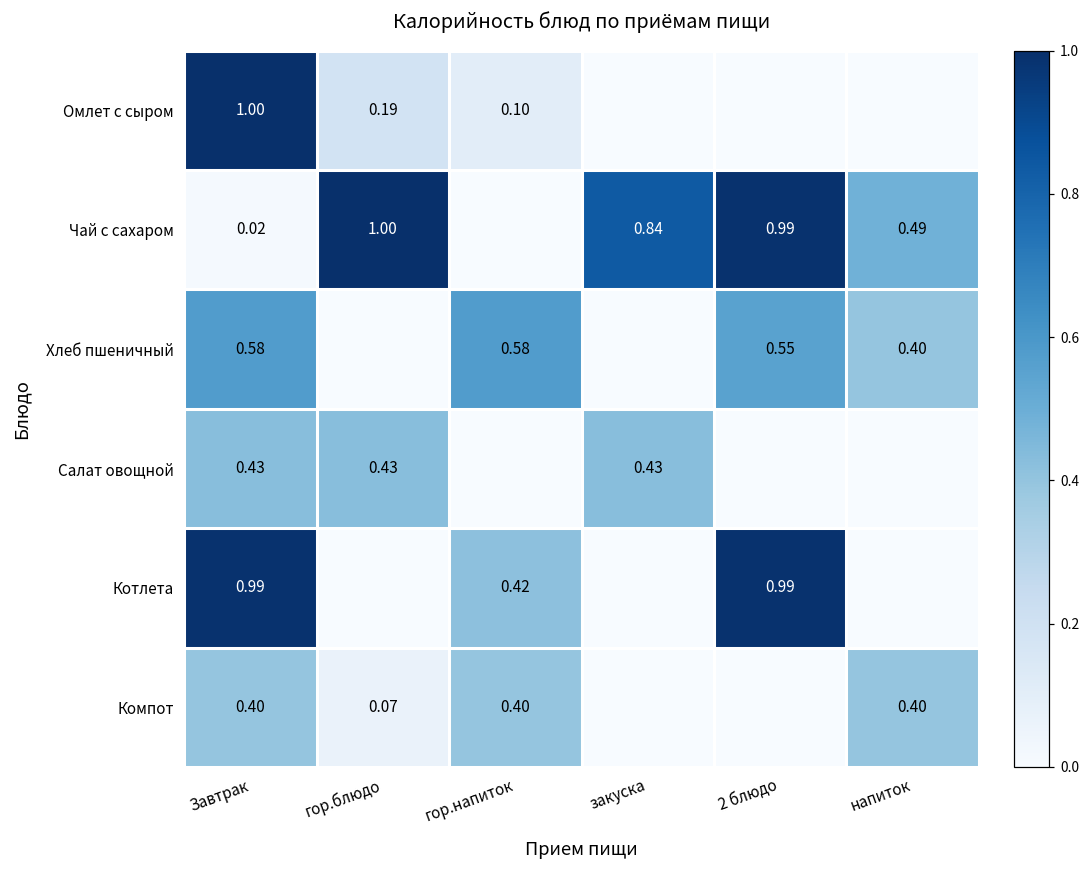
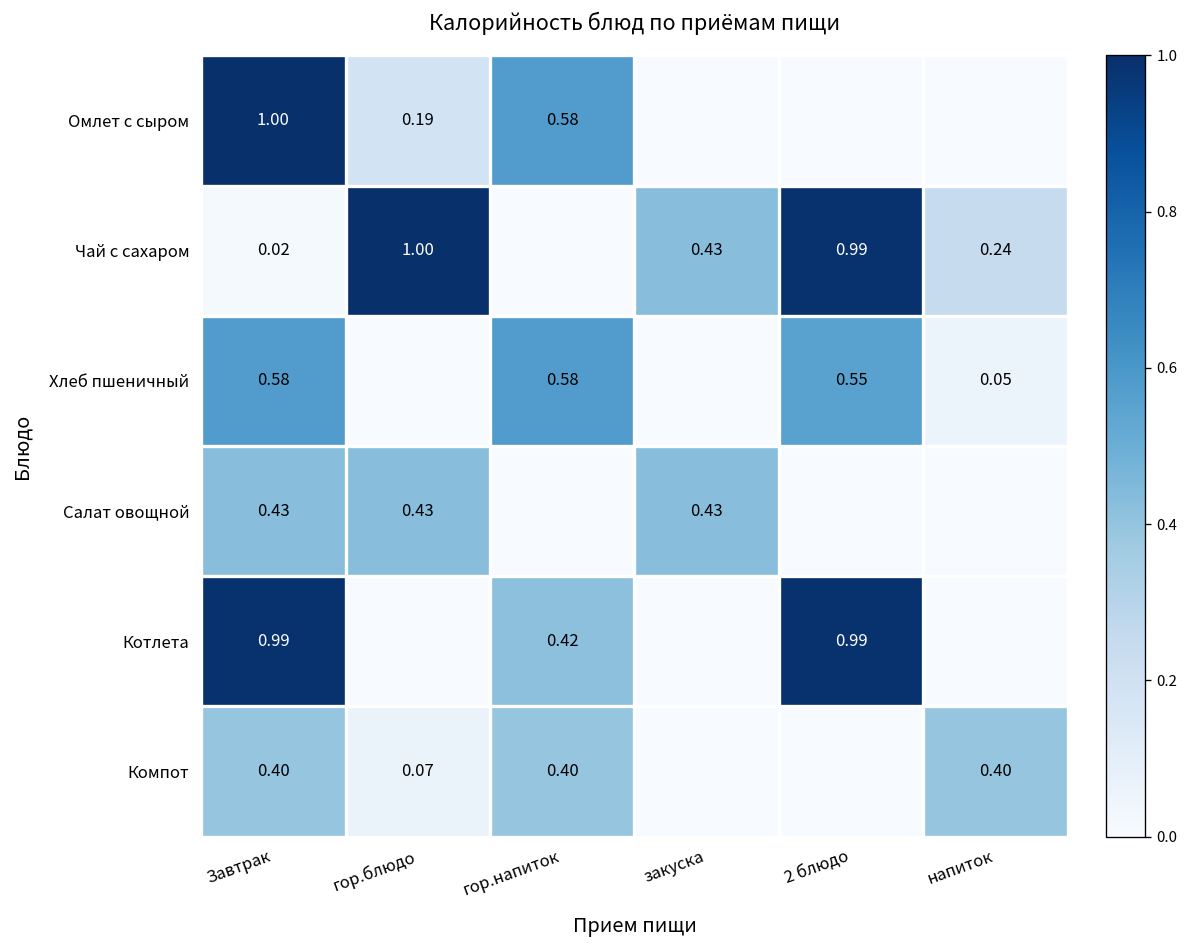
Омлет с сыром, гор.напиток: 0.10 -> 0.58
Чай с сахаром, закуска: 0.84 -> 0.43
Чай с сахаром, напиток: 0.49 -> 0.24
Хлеб пшеничный, напиток: 0.40 -> 0.05
